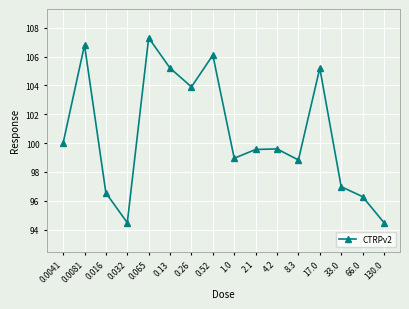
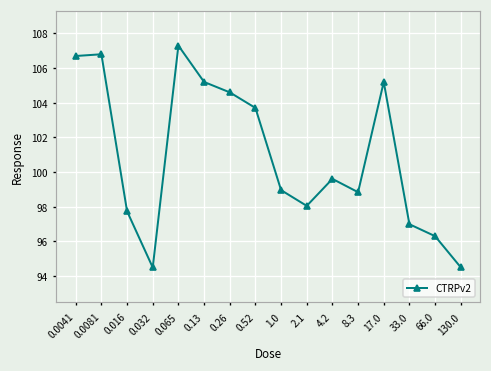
0.0041: 100.0 -> 106.7
0.016: 96.6 -> 97.7
0.26: 103.9 -> 104.6
0.52: 106.1 -> 103.7
2.1: 99.6 -> 98.0
